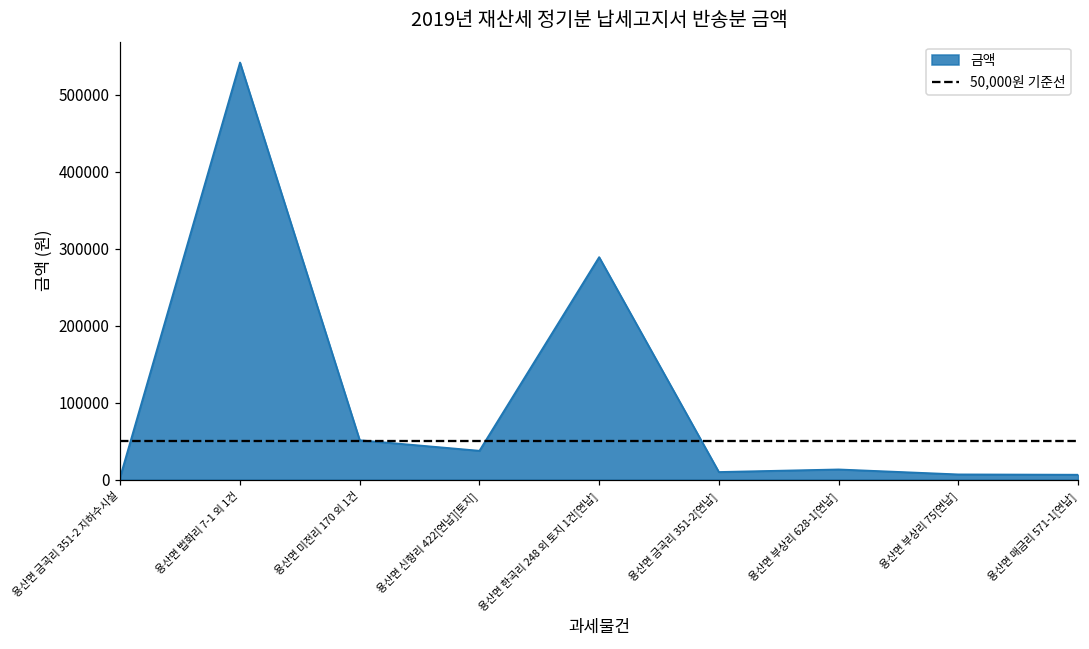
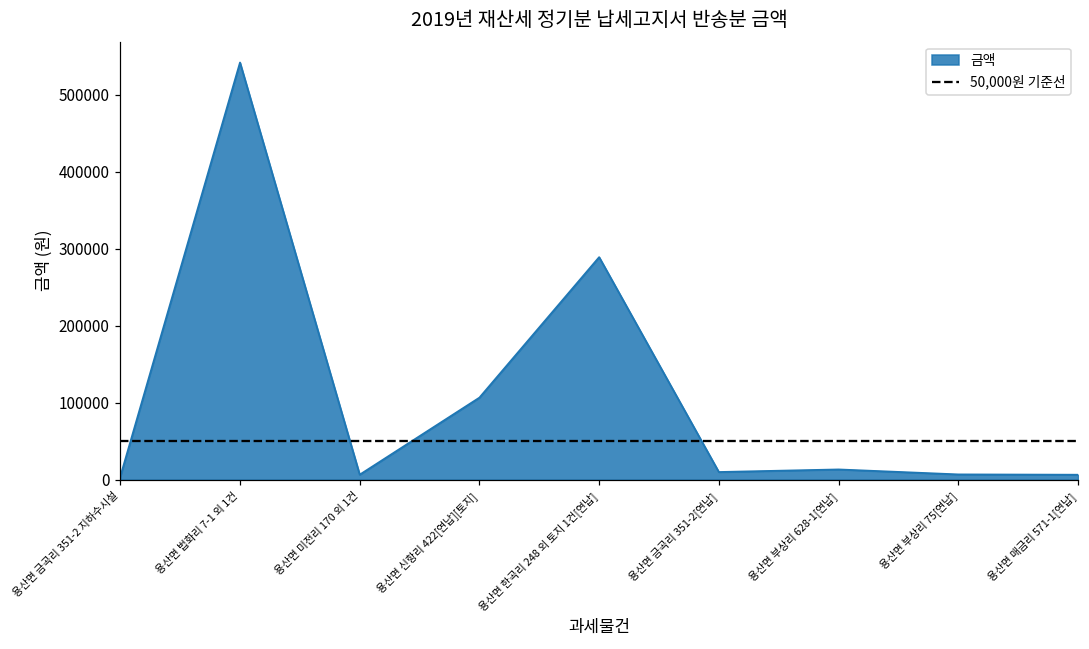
용산면 미전리 170 외 1건: 50000 -> 10000
용산면 신항리 422[연납][토지]: 40000 -> 110000
